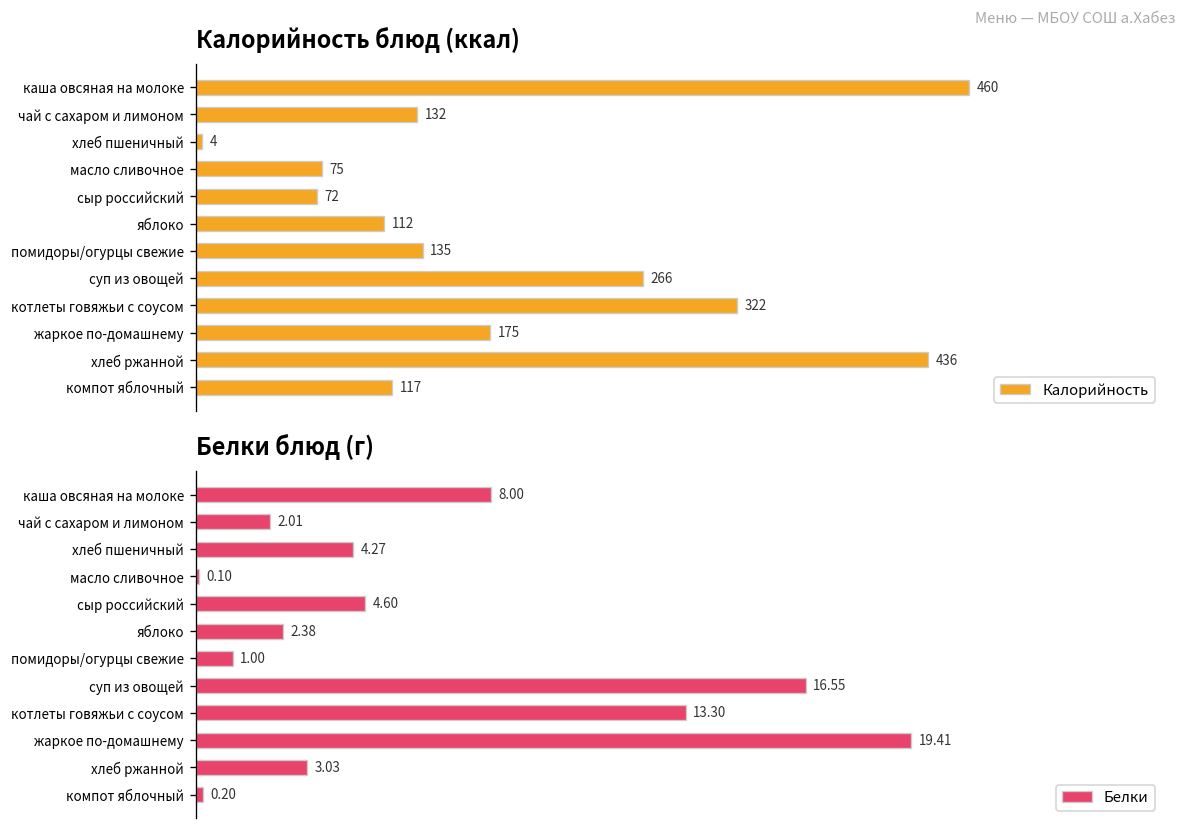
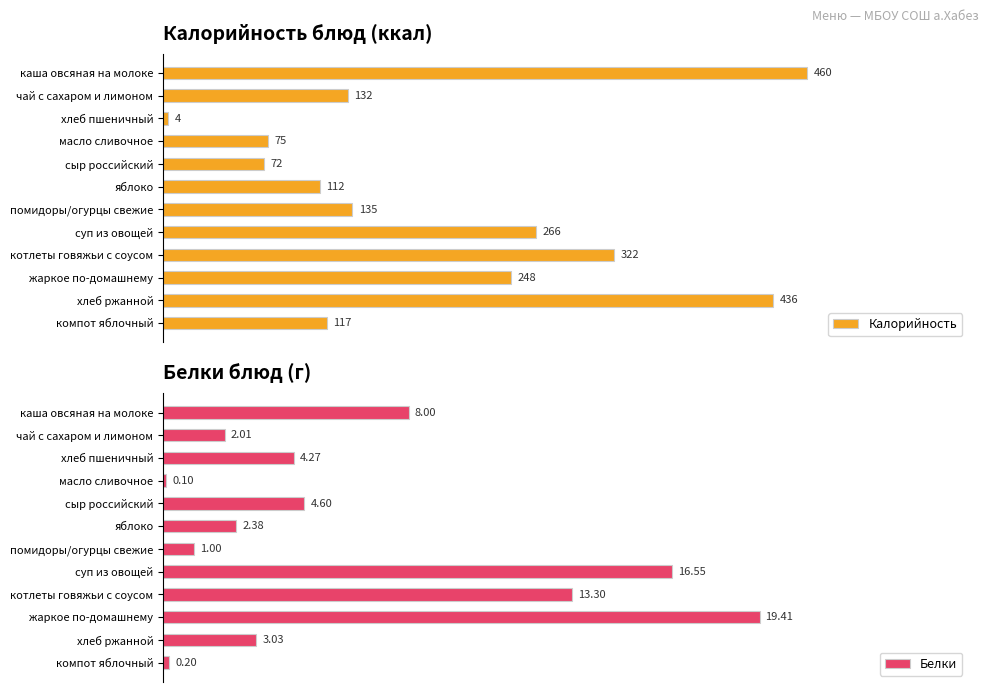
Калорийность блюд (ккал), жаркое по-домашнему: 175 -> 248
